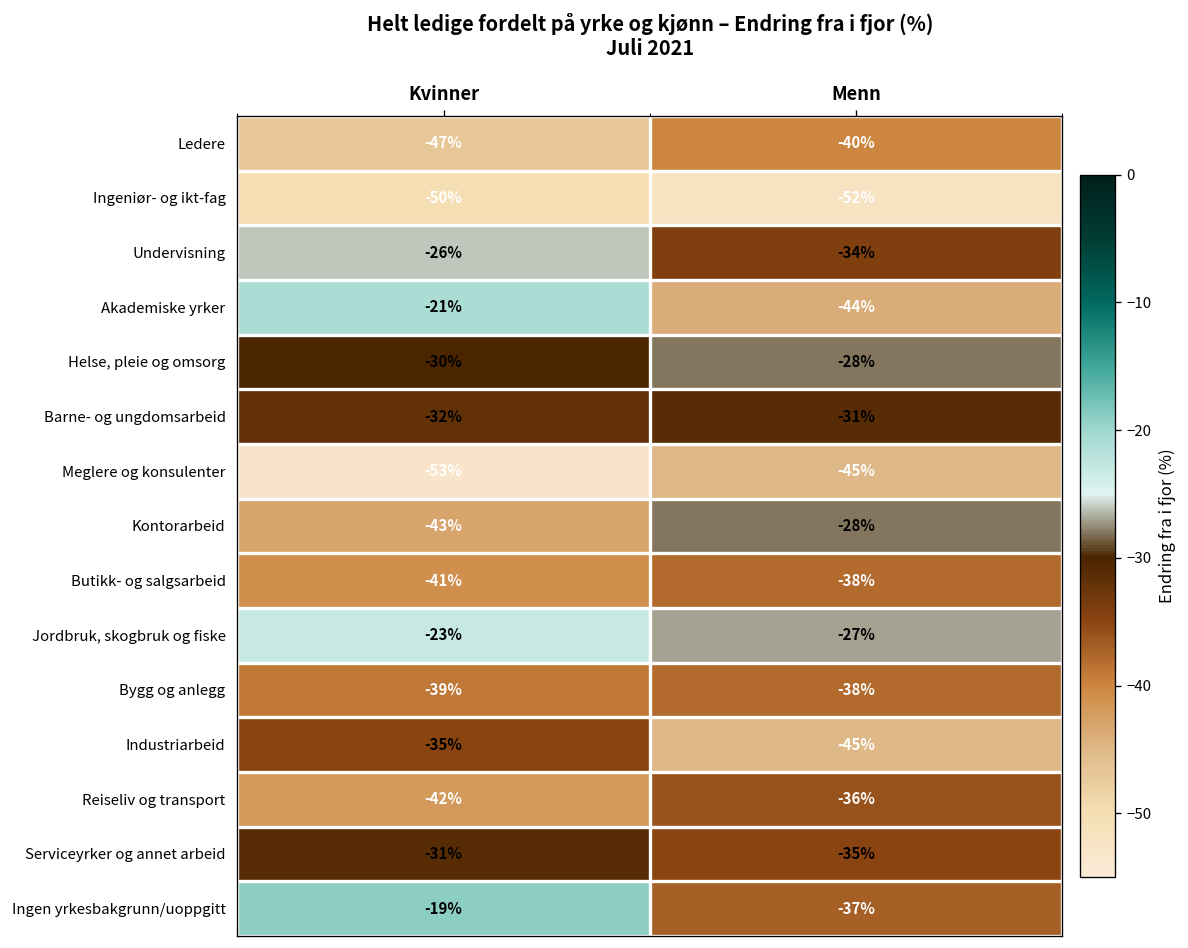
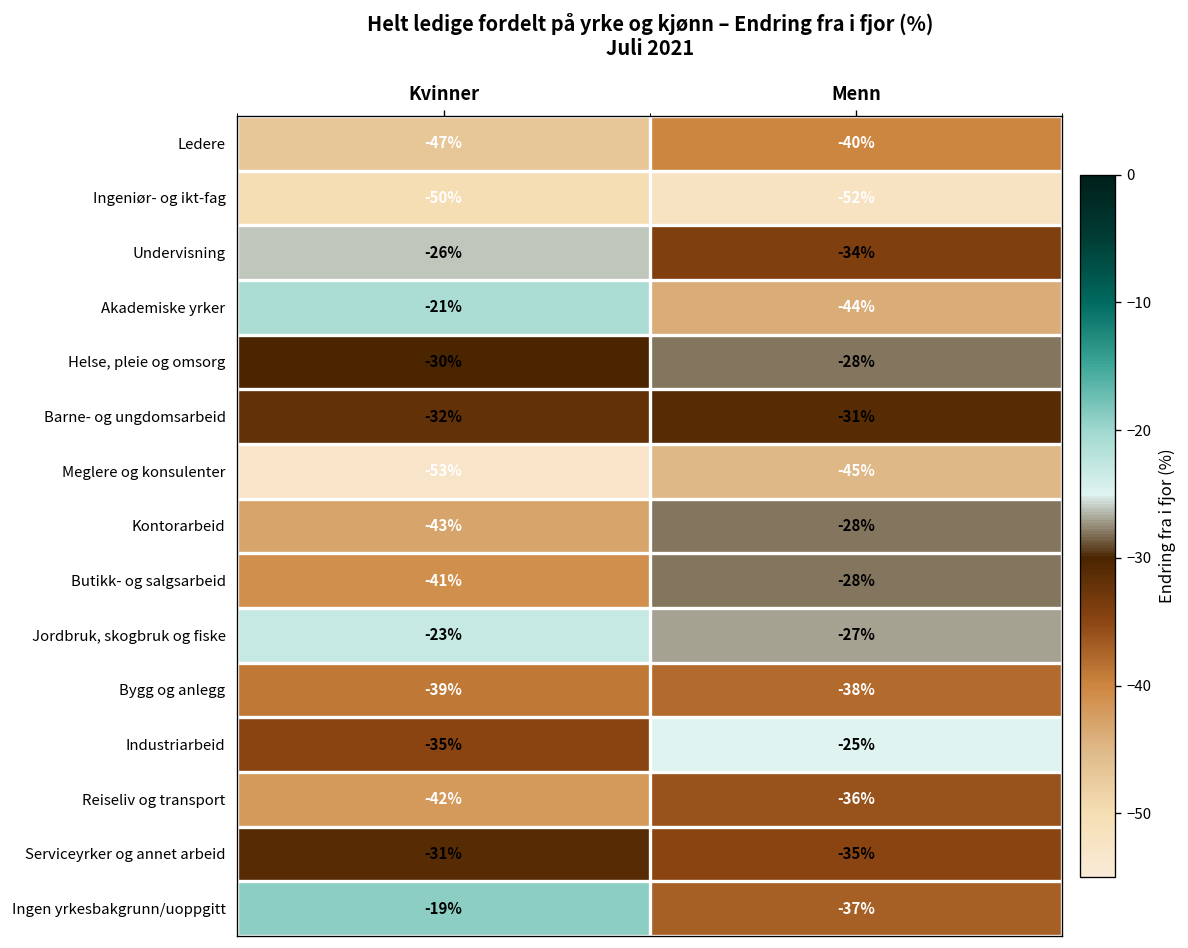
Butikk- og salgsarbeid, Menn: -38% -> -28%
Industriarbeid, Menn: -45% -> -25%
